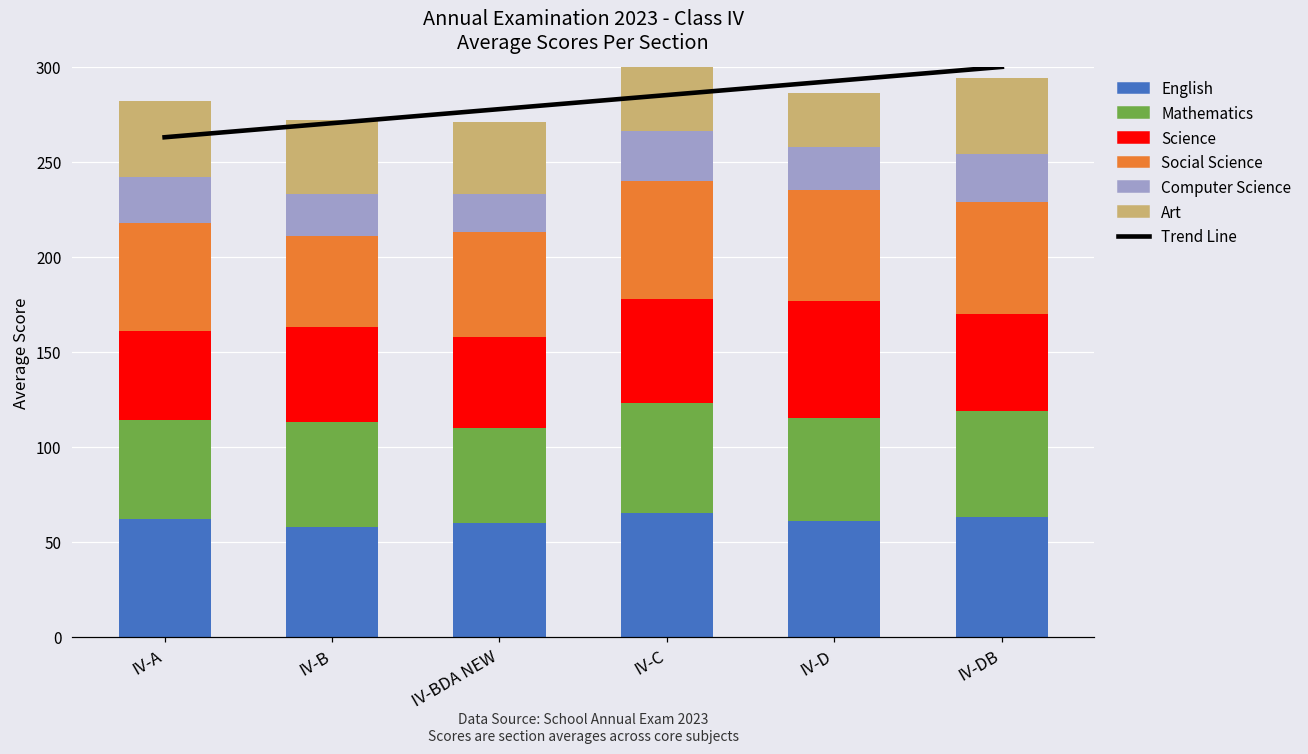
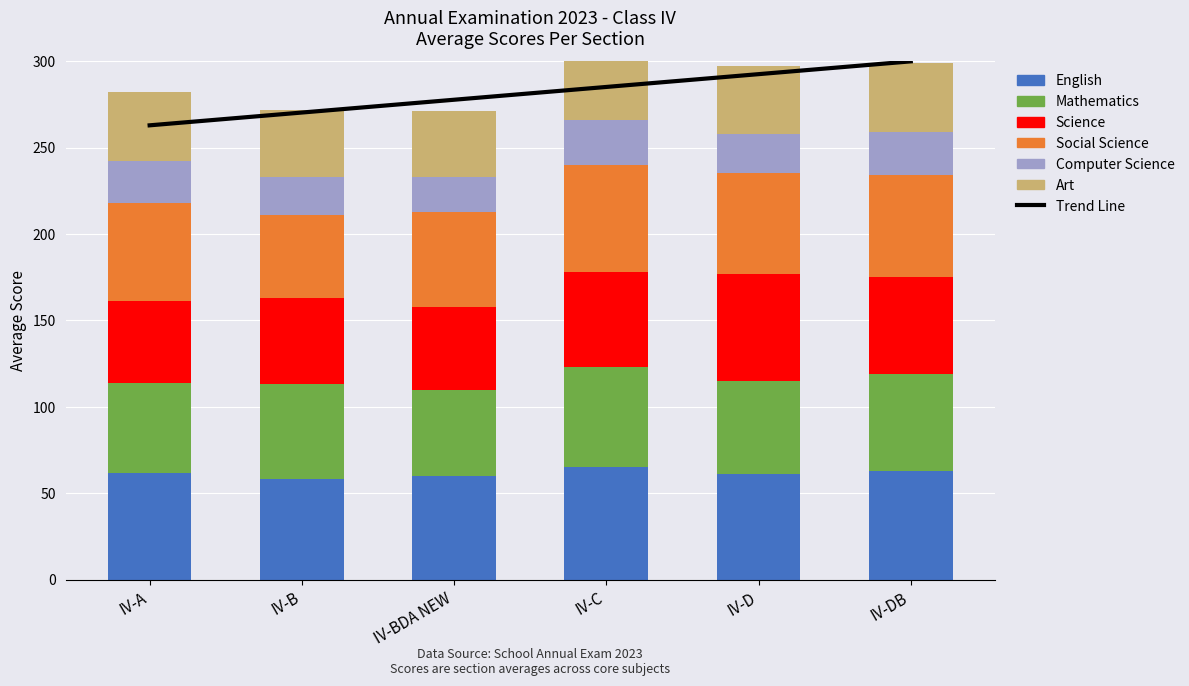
Art, IV-D: 28 -> 39
Science, IV-DB: 51 -> 56
